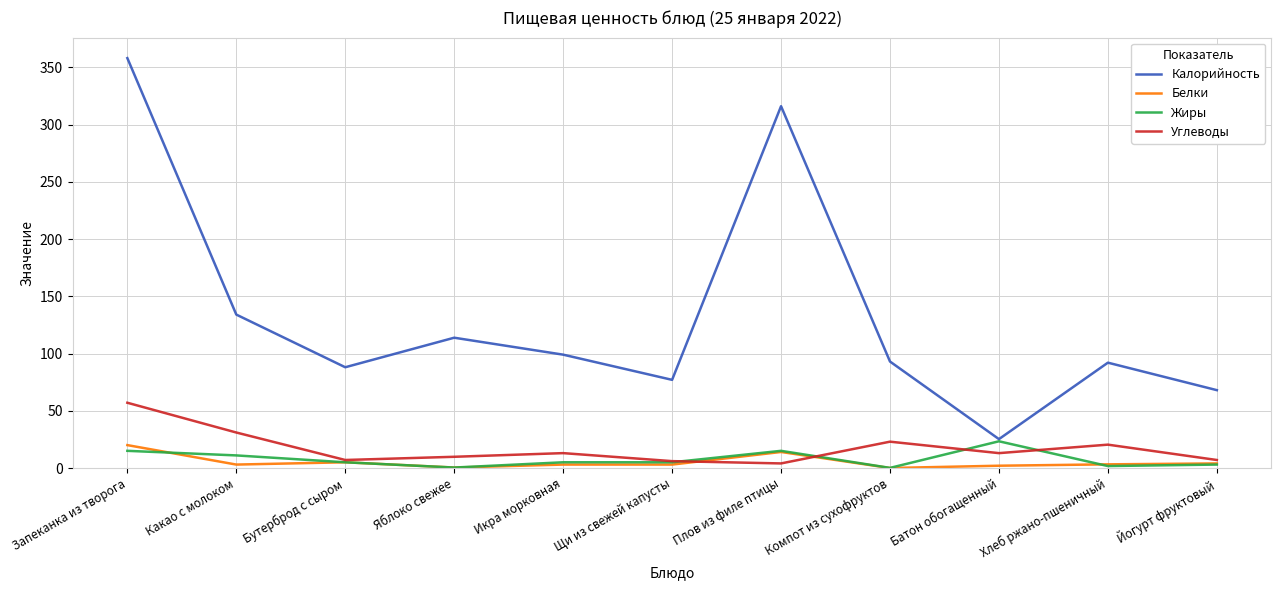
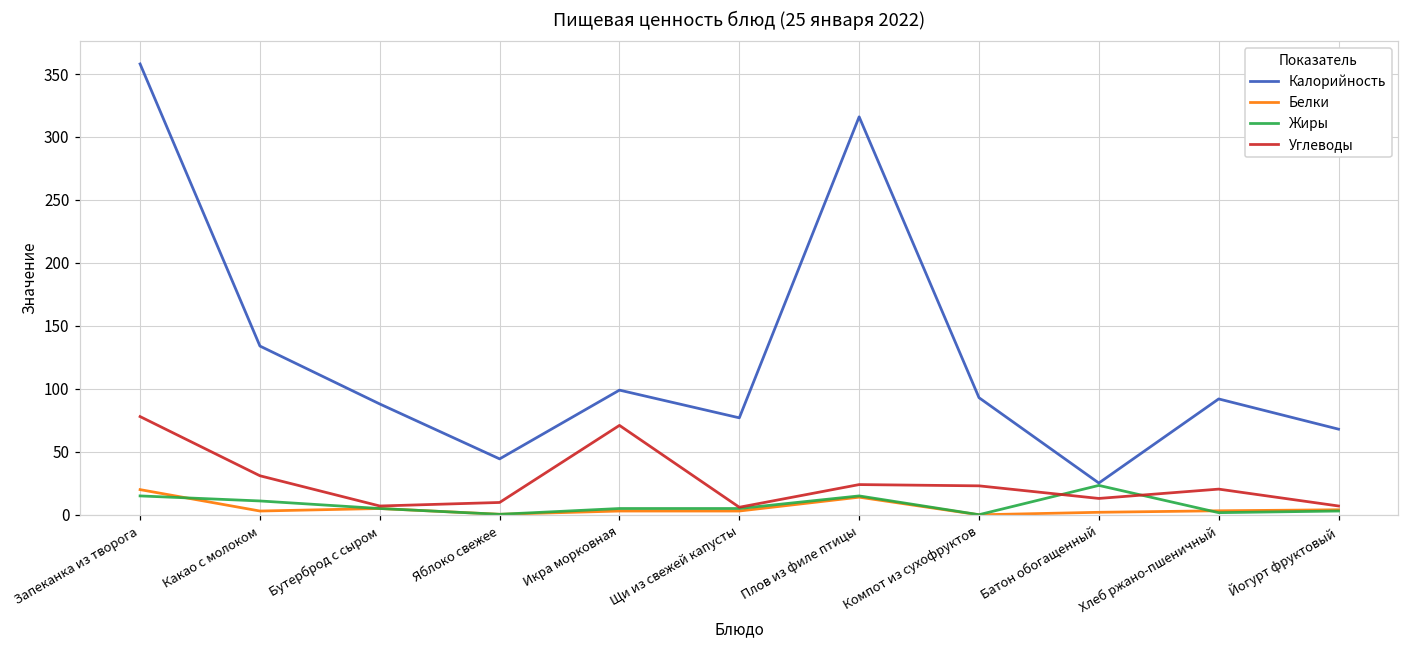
Углеводы, Запеканка из творога: 57 -> 78
Калорийность, Яблоко свежее: 114 -> 44
Углеводы, Икра морковная: 13 -> 71
Углеводы, Плов из филе птицы: 4 -> 24
